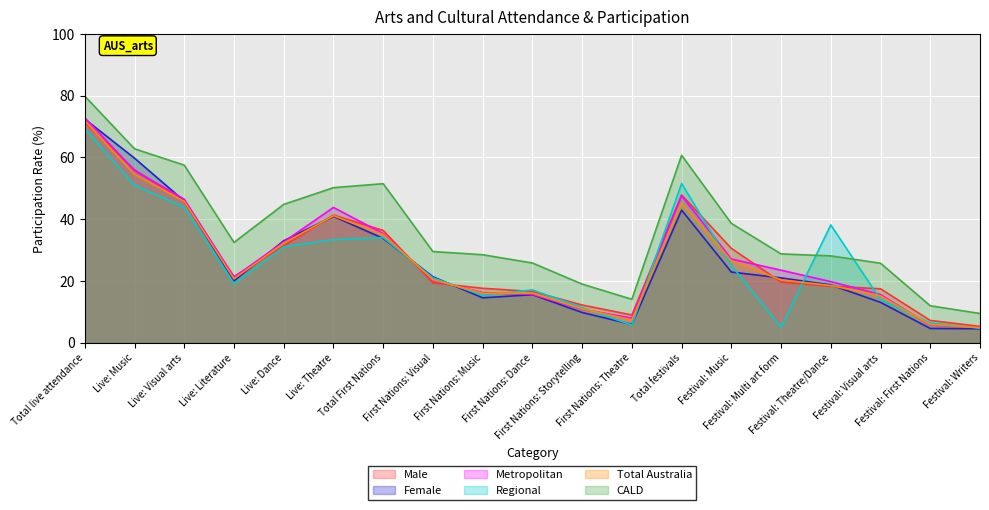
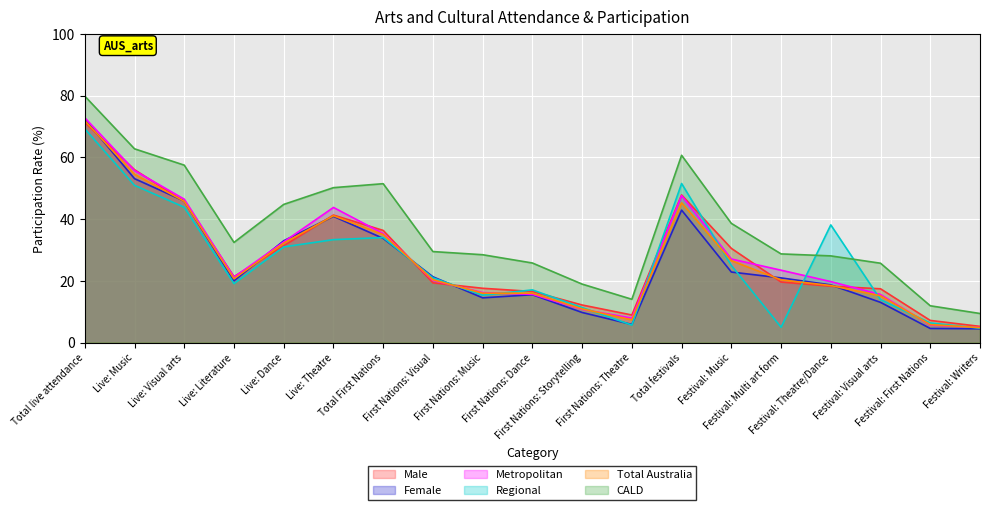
Female, Live: Music: 60 -> 53
